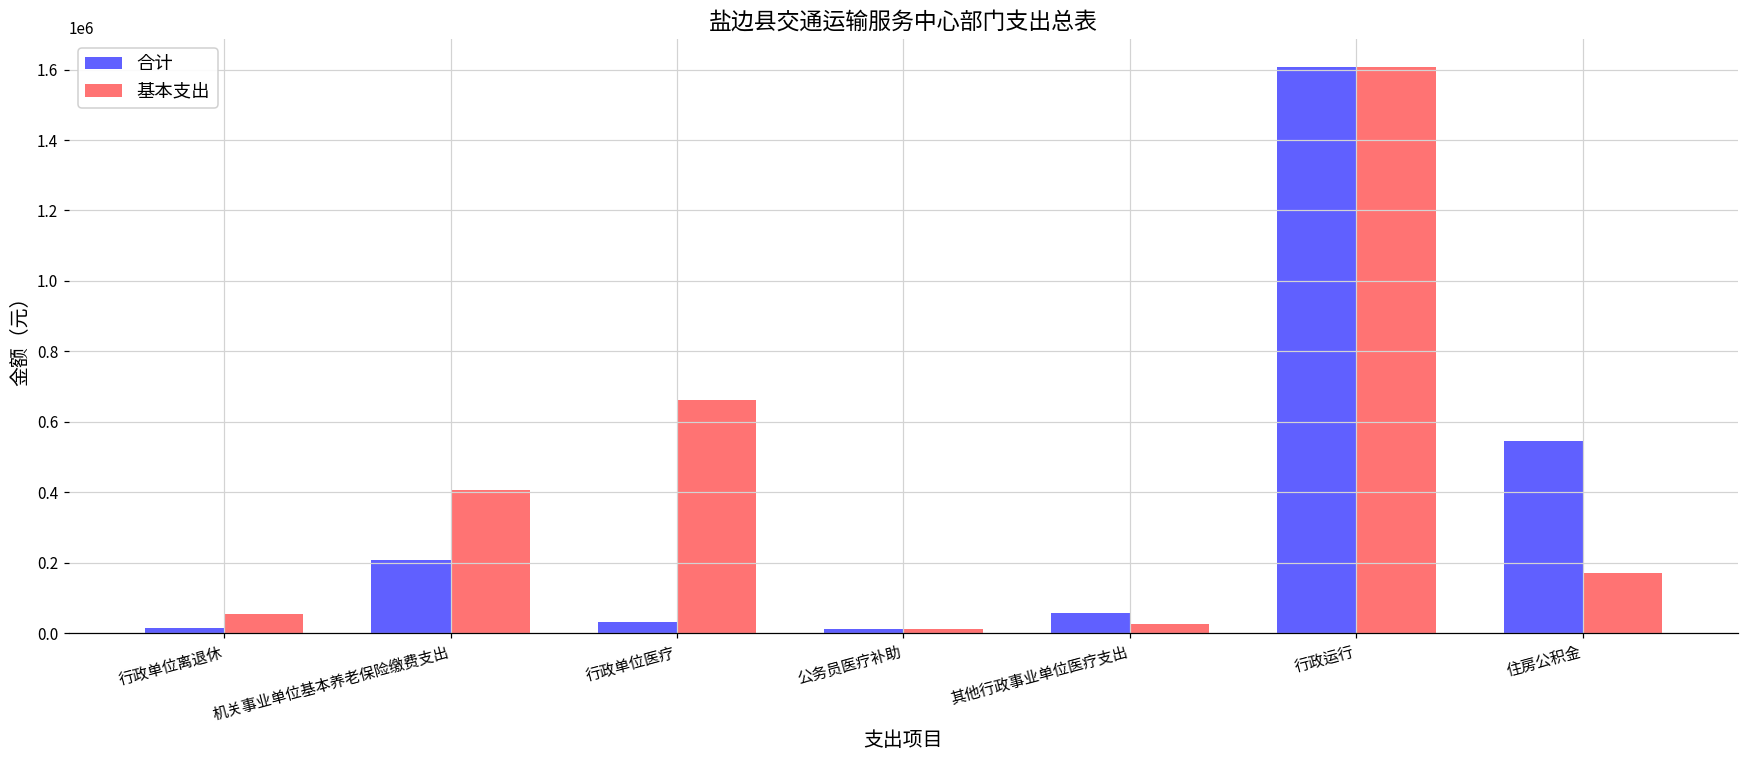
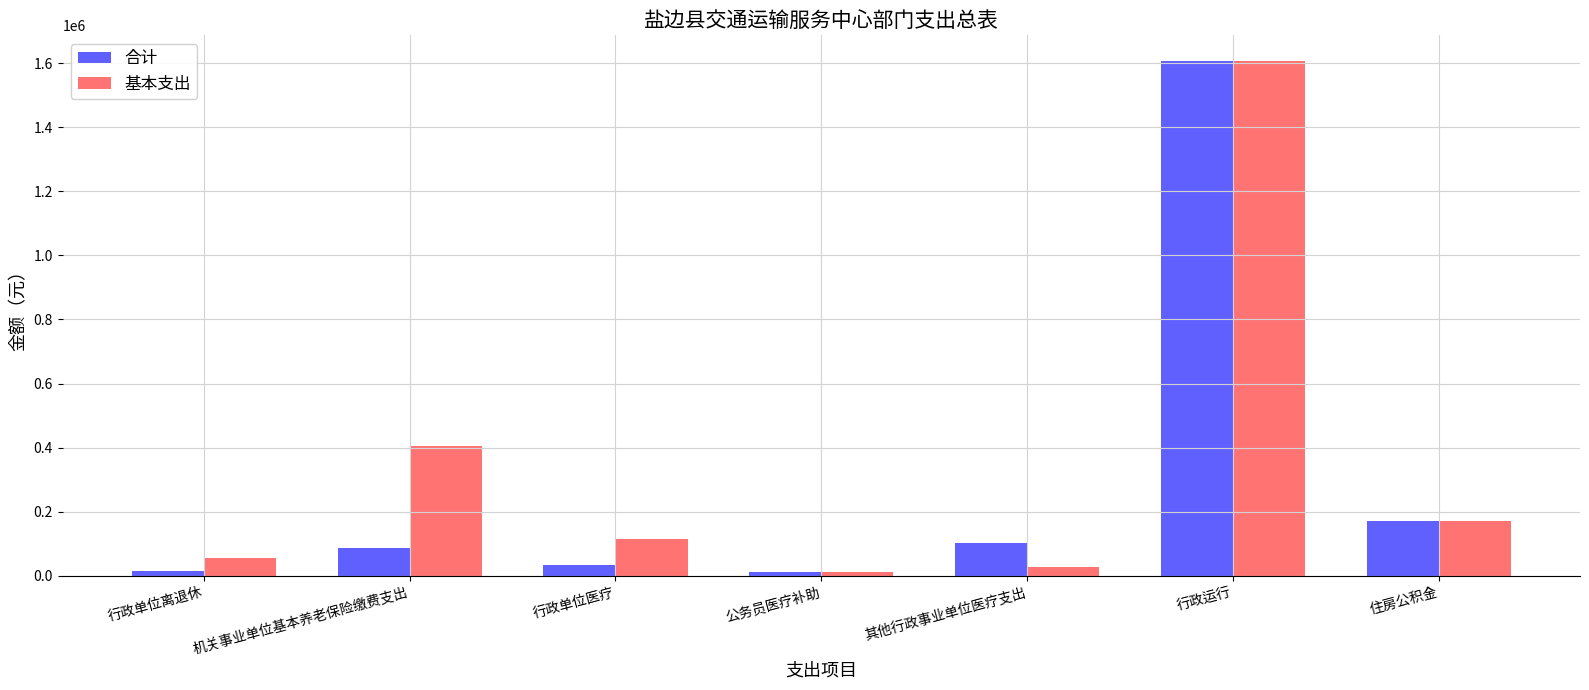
合计, 机关事业单位基本养老保险缴费支出: 210000 -> 90000
基本支出, 行政单位医疗: 660000 -> 110000
合计, 其他行政事业单位医疗支出: 60000 -> 100000
合计, 住房公积金: 550000 -> 170000
